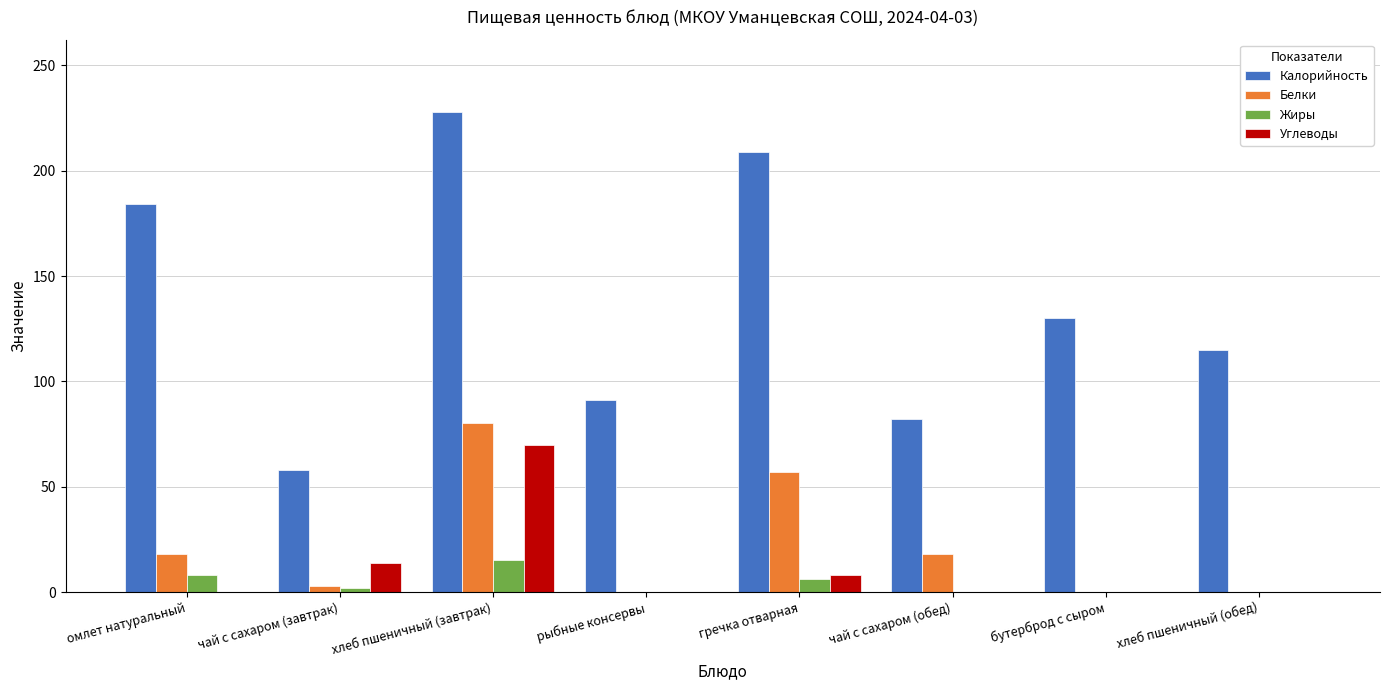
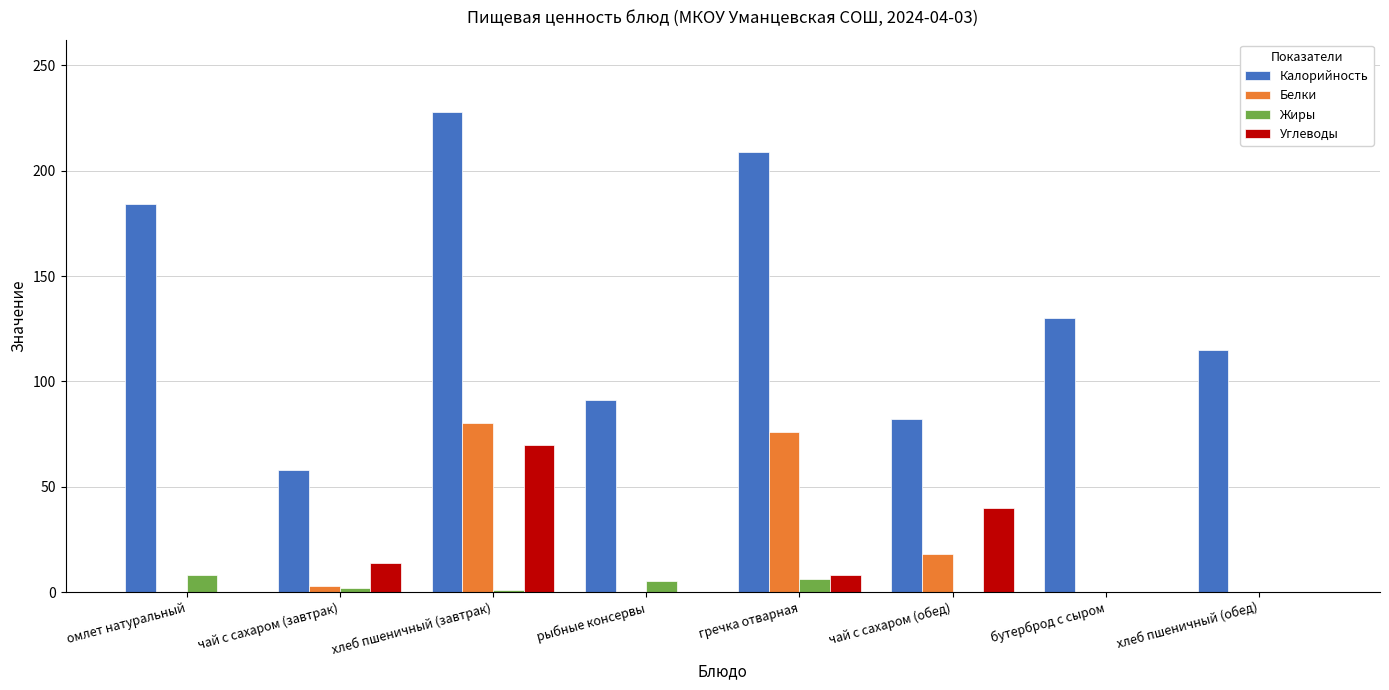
Белки, омлет натуральный: 18 -> 0
Жиры, хлеб пшеничный (завтрак): 15 -> 1
Жиры, рыбные консервы: 0 -> 5
Белки, гречка отварная: 57 -> 76
Углеводы, чай с сахаром (обед): 0 -> 40
